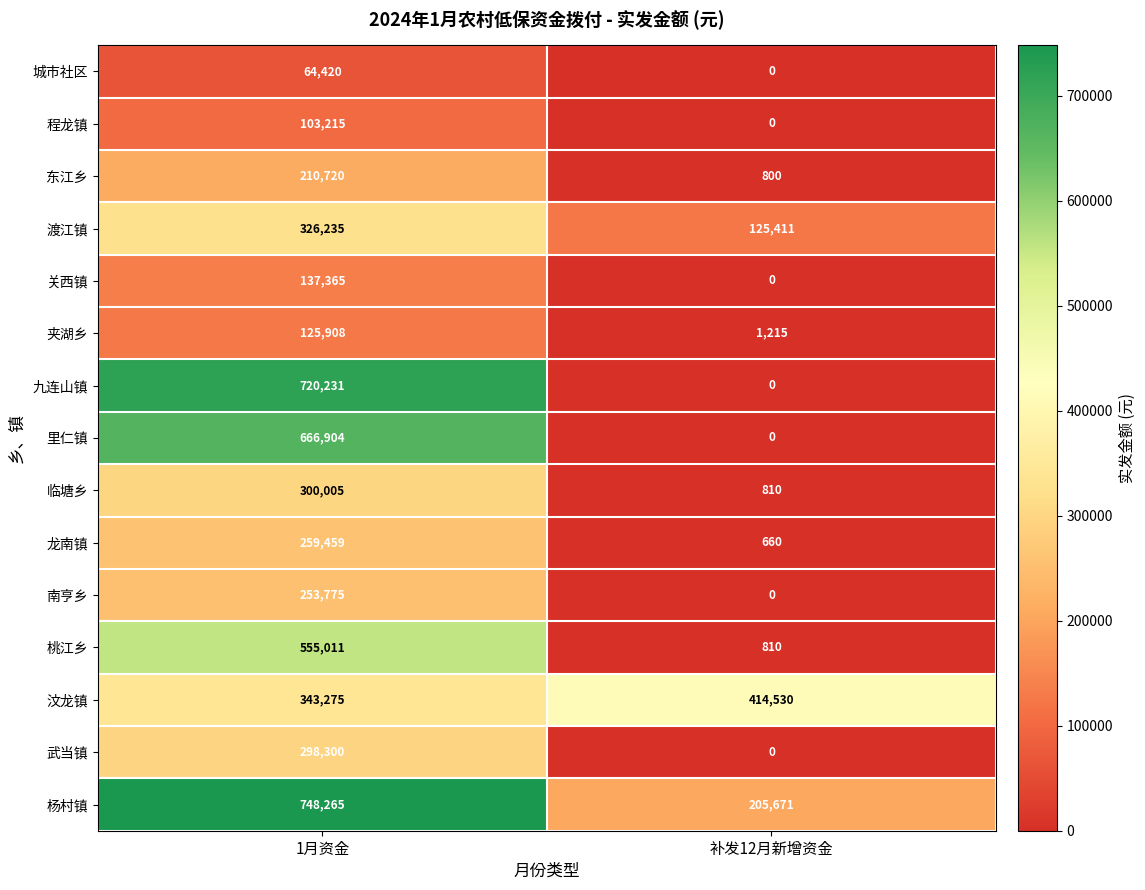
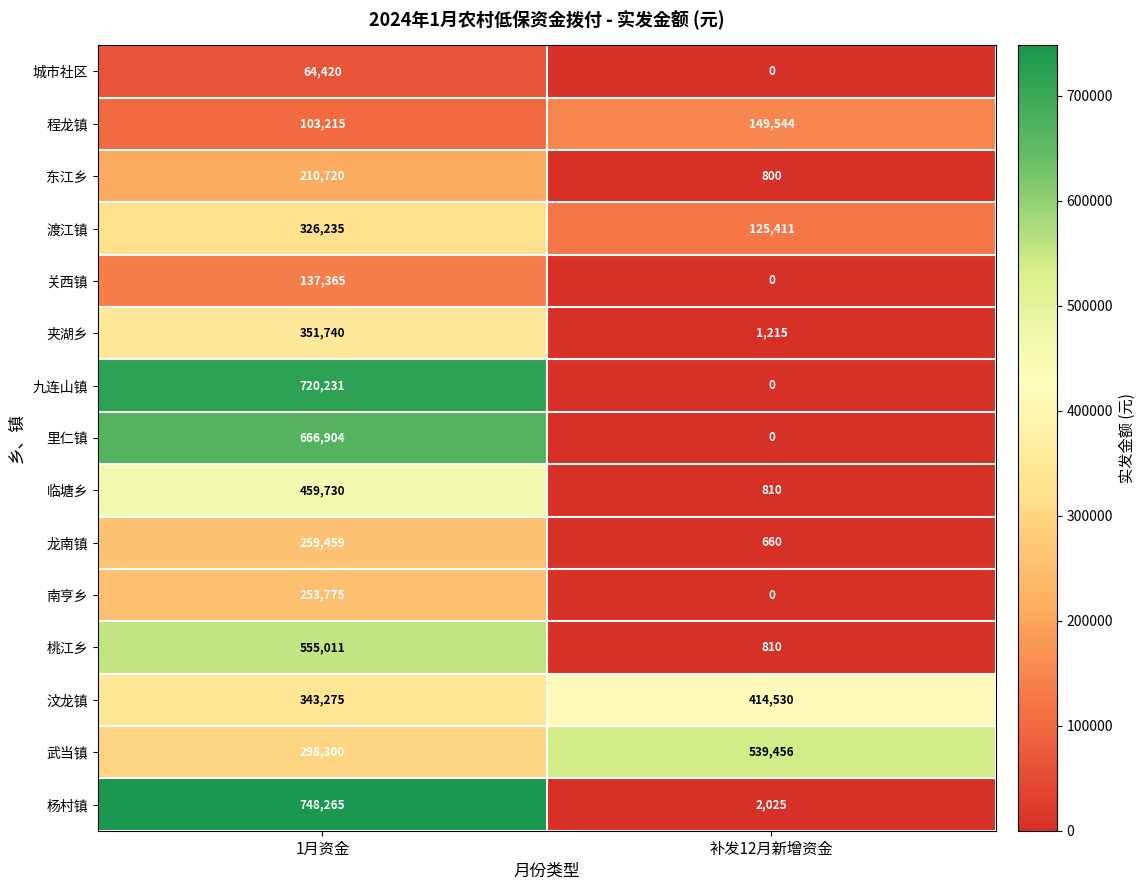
程龙镇, 补发12月新增资金: 0 -> 149,544
夹湖乡, 1月资金: 125,908 -> 351,740
临塘乡, 1月资金: 300,005 -> 459,730
武当镇, 补发12月新增资金: 0 -> 539,456
杨村镇, 补发12月新增资金: 205,671 -> 2,025
